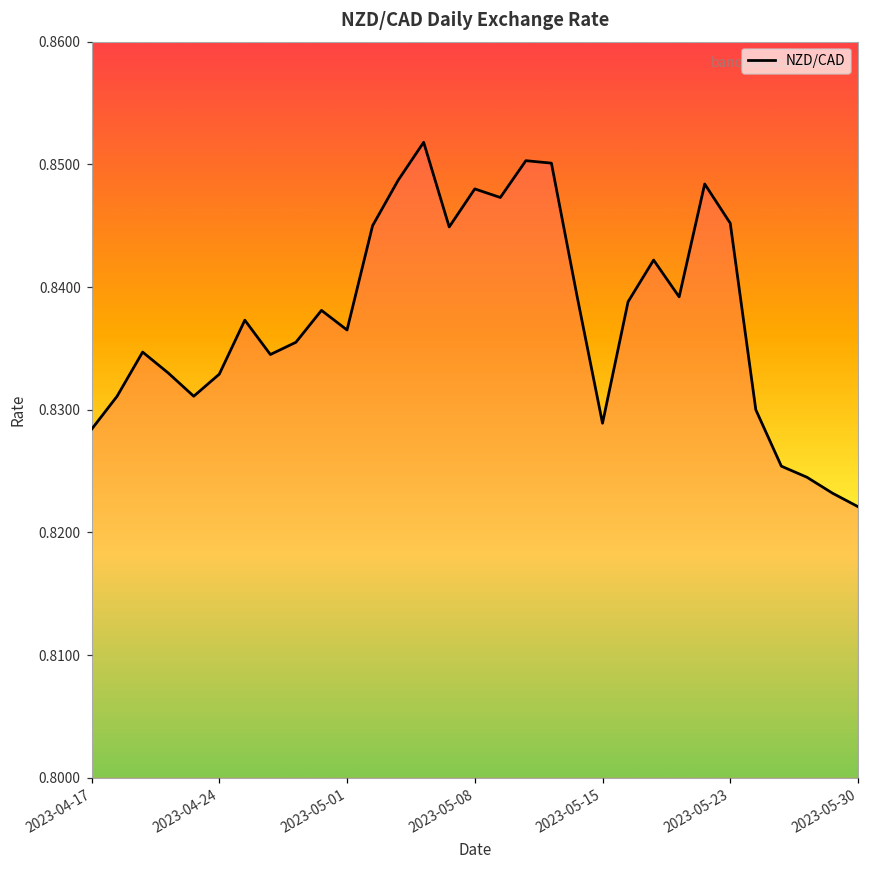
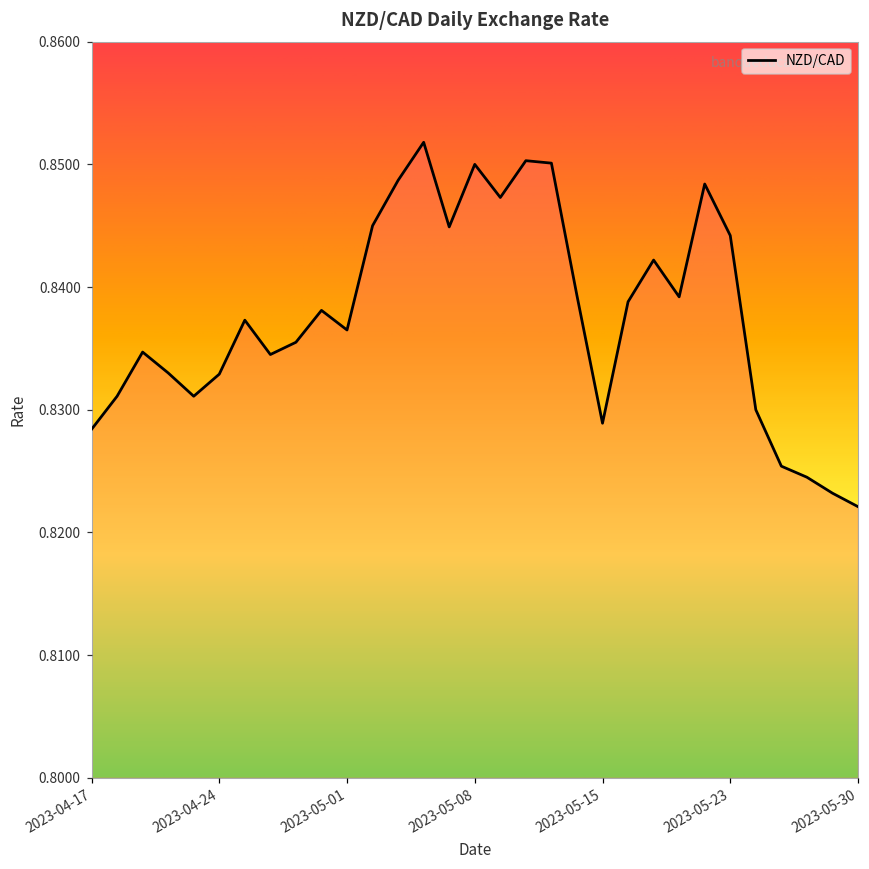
2023-05-08: 0.848 -> 0.850
2023-05-23: 0.8452 -> 0.8442
